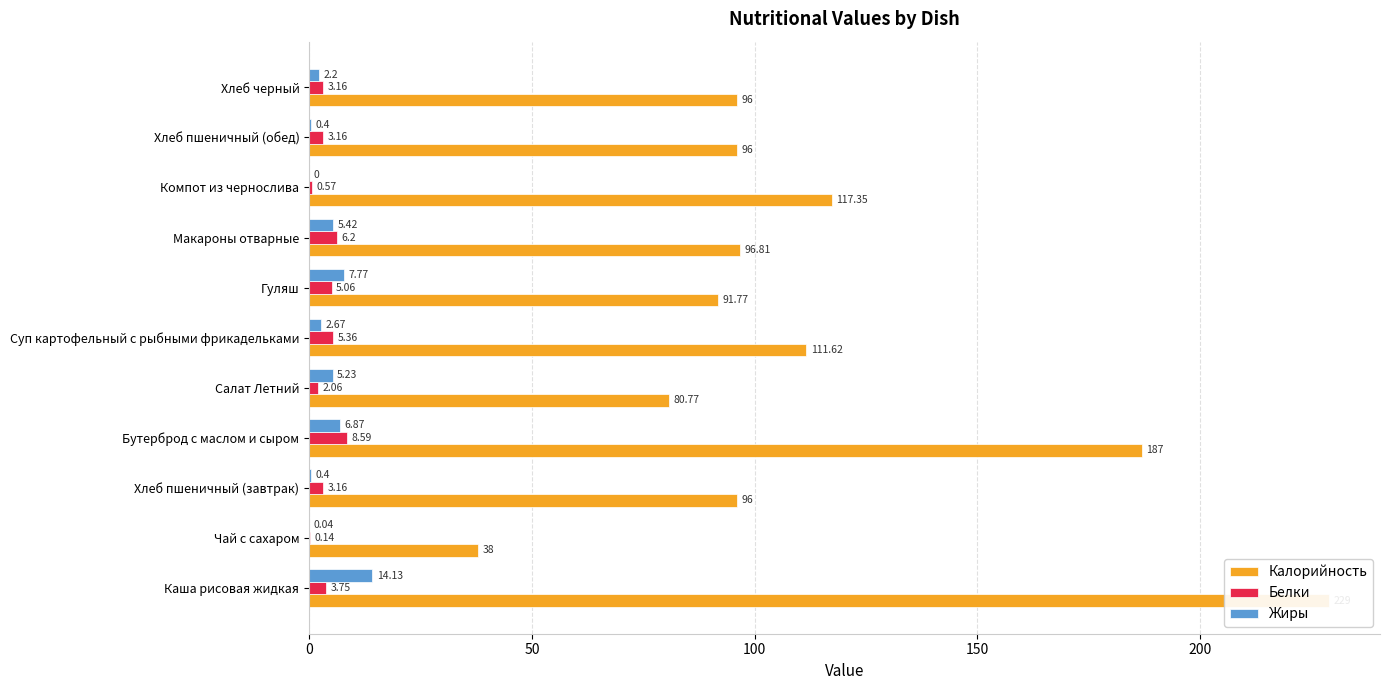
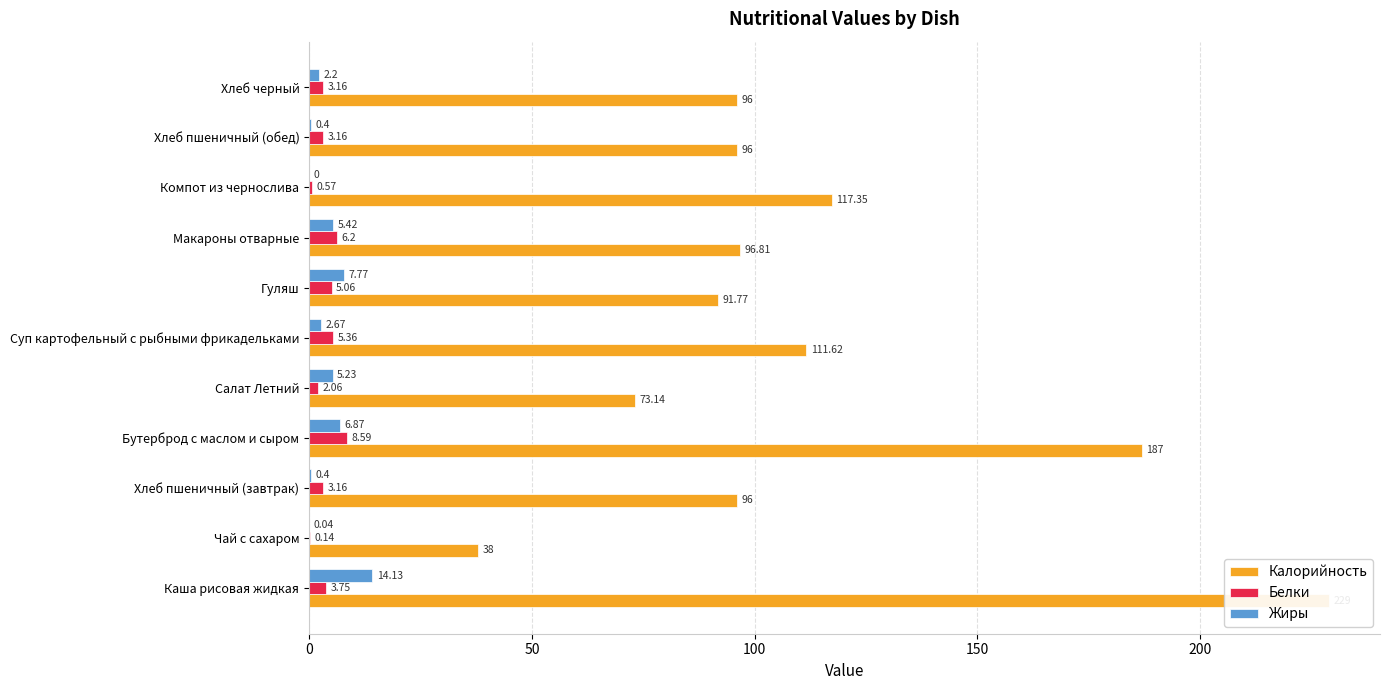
Калорийность, Салат Летний: 80.77 -> 73.14
